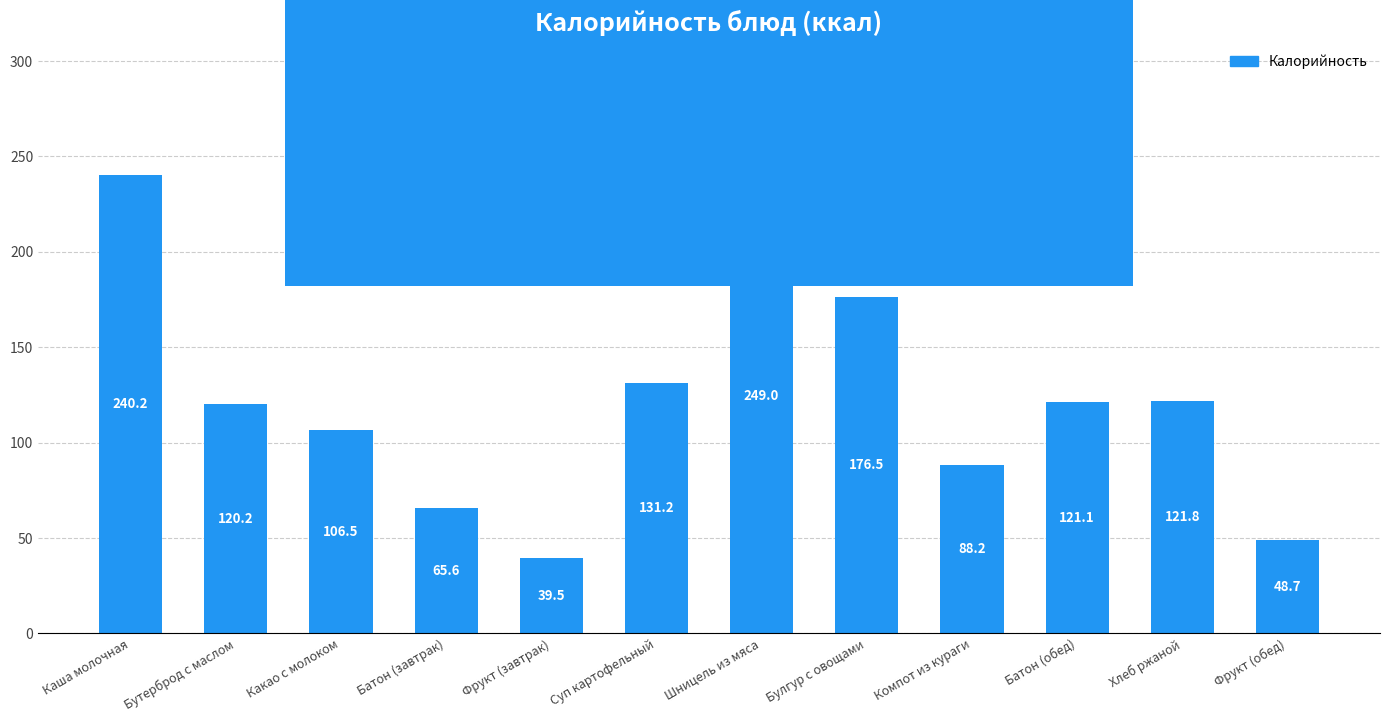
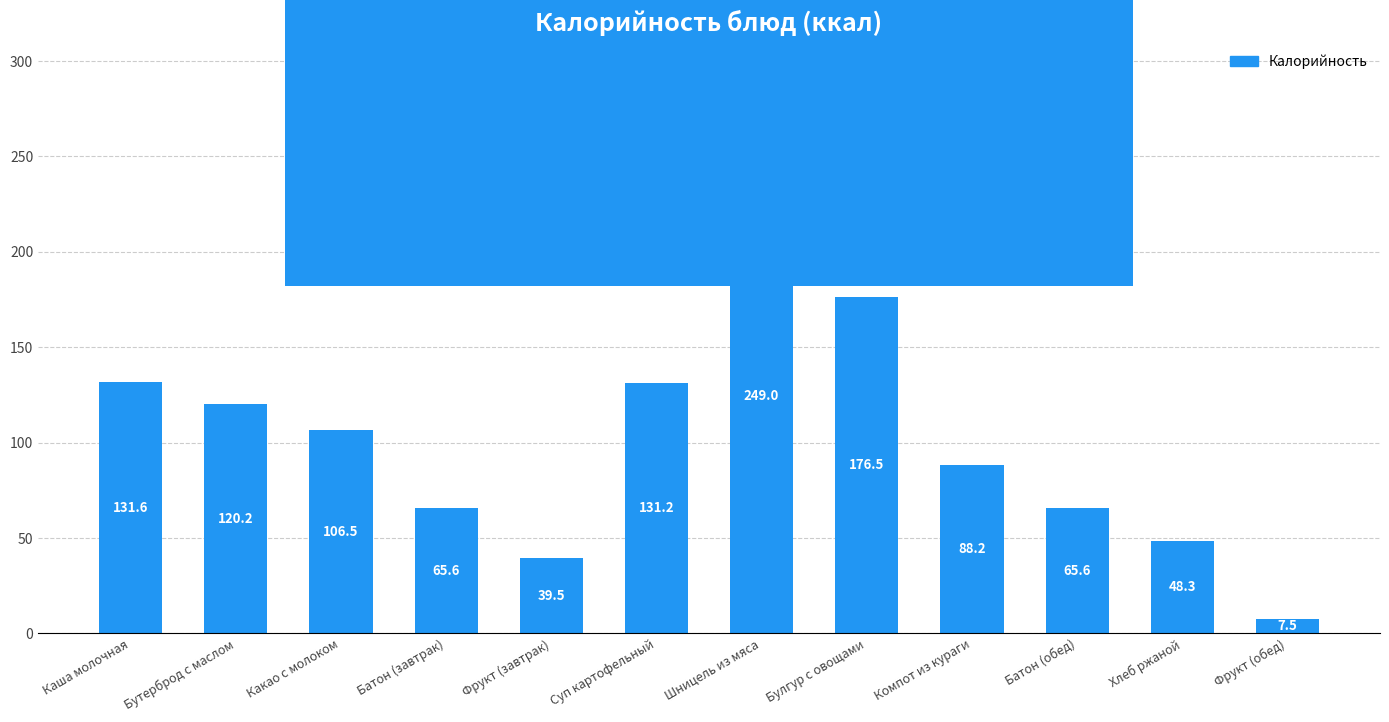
Каша молочная: 240.2 -> 131.6
Батон (обед): 121.1 -> 65.6
Хлеб ржаной: 121.8 -> 48.3
Фрукт (обед): 48.7 -> 7.5
